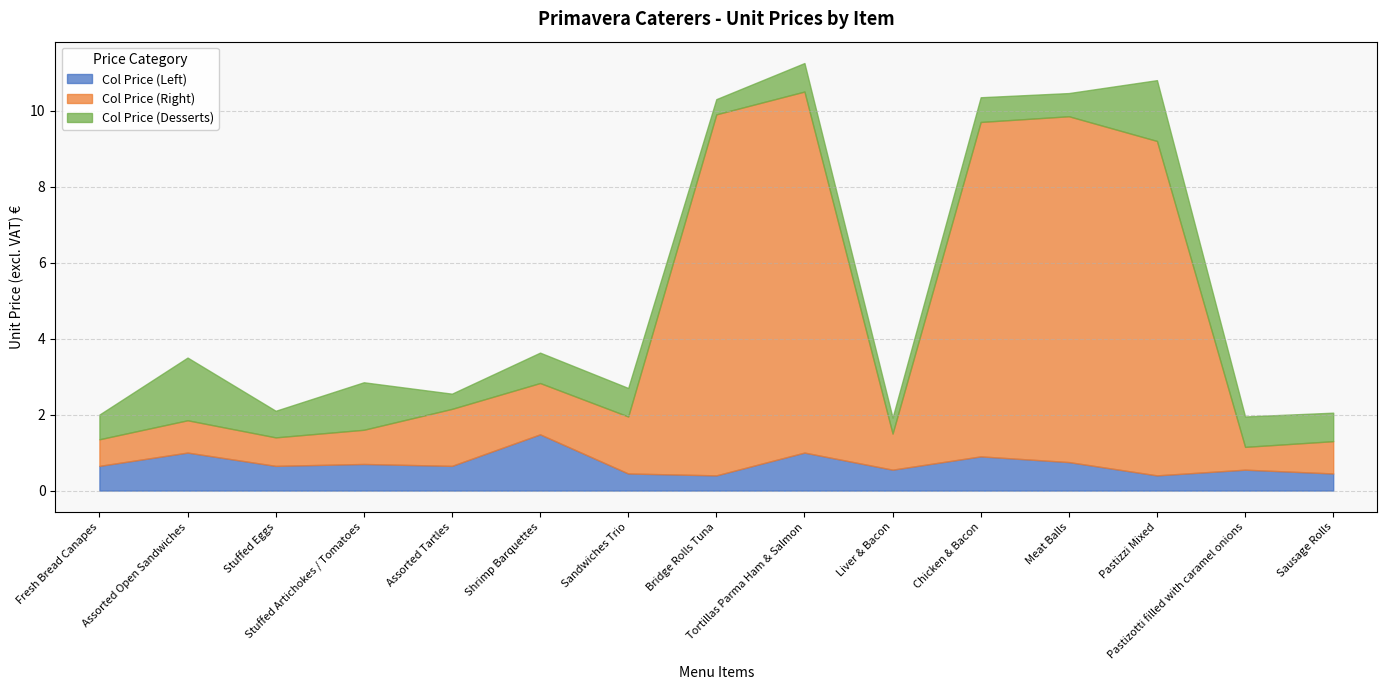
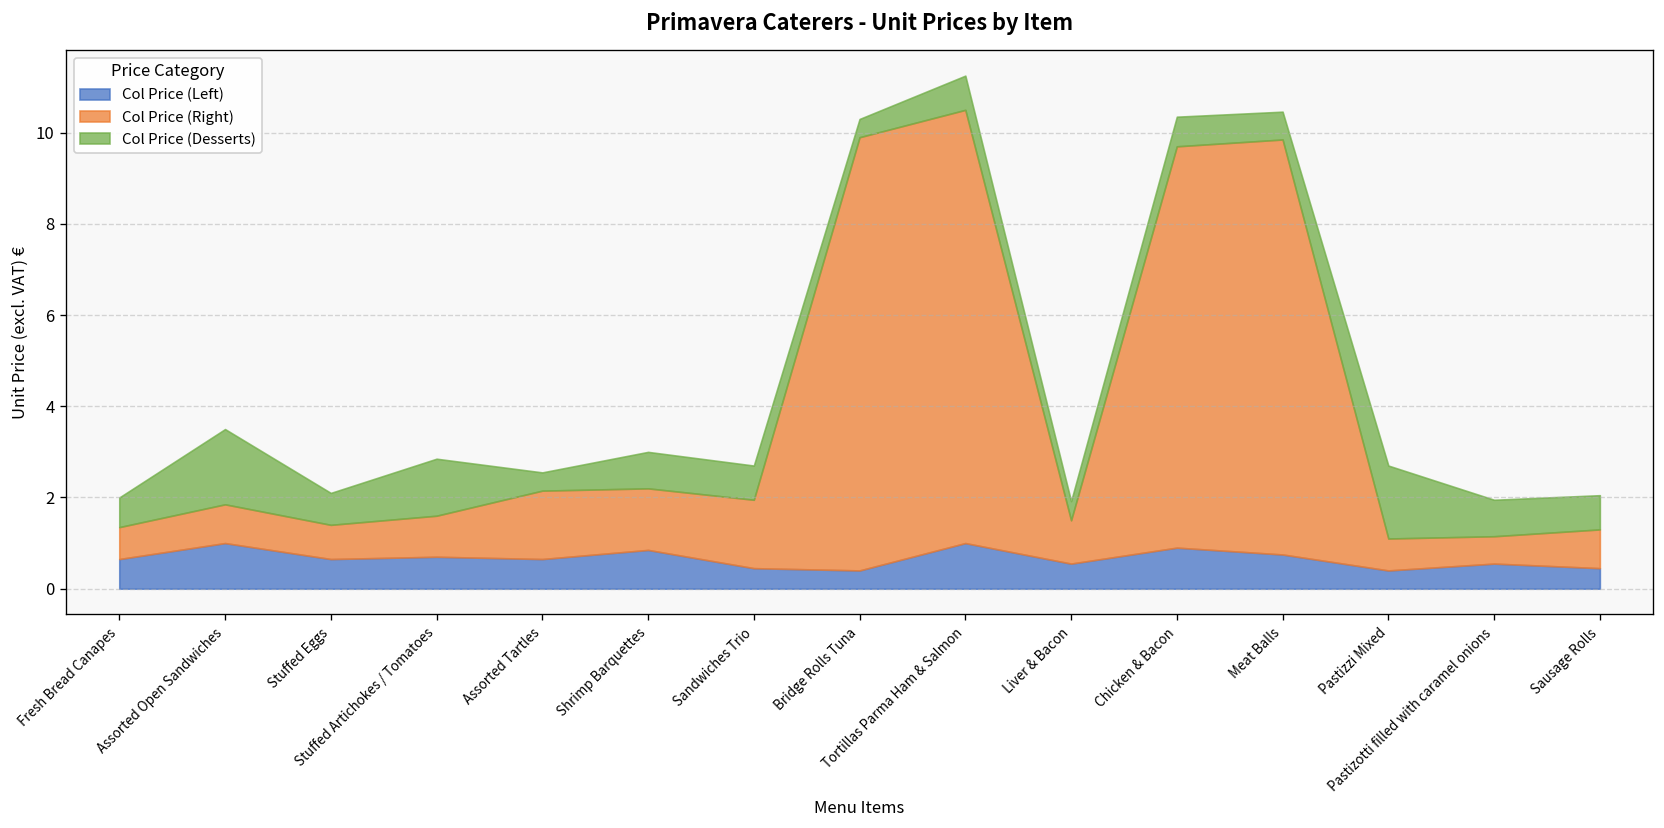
Col Price (Left), Shrimp Barquettes: 1.5 -> 0.9
Col Price (Right), Pastizzi Mixed: 8.8 -> 0.7
